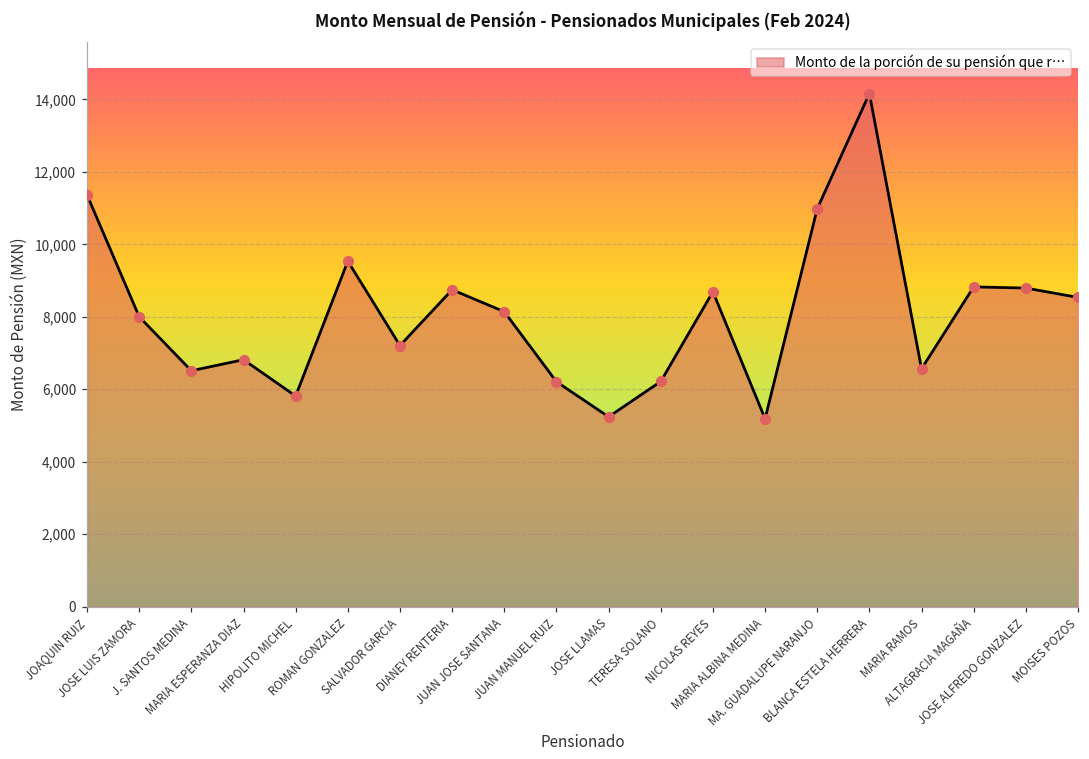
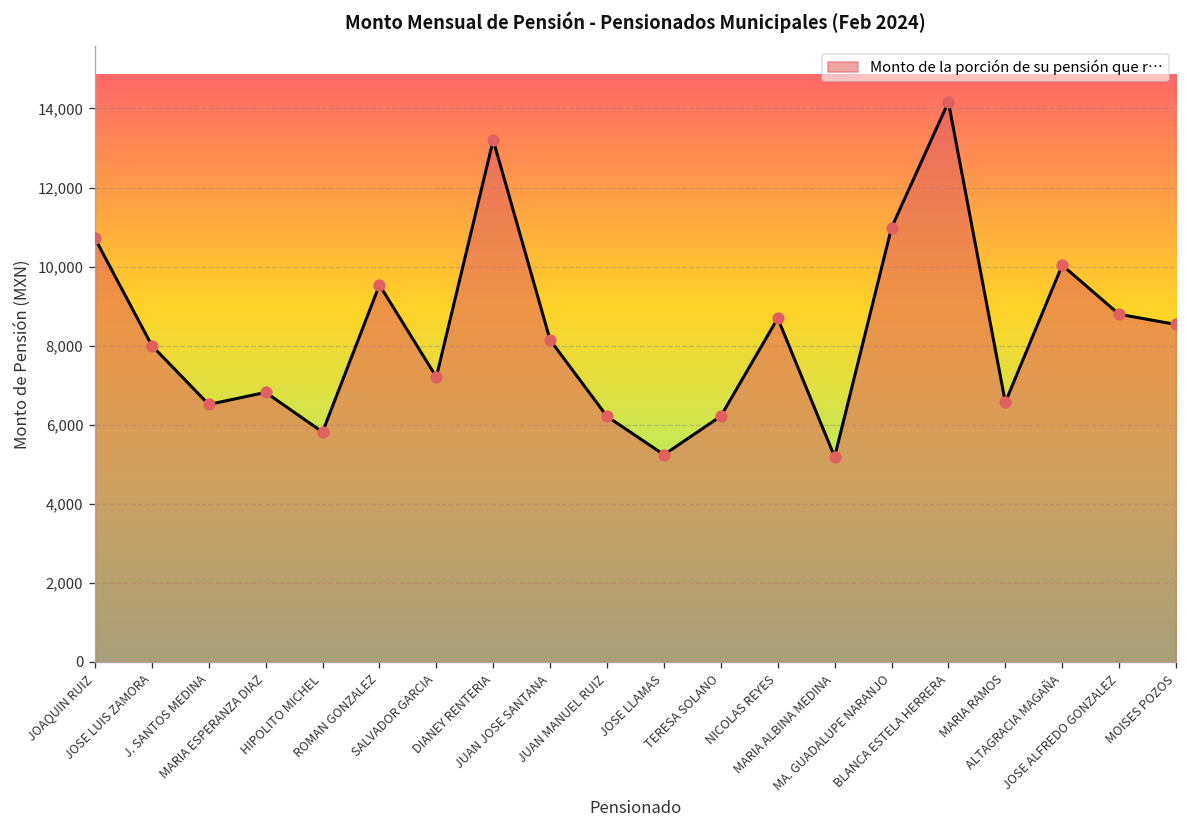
JOAQUIN RUIZ: 11,400 -> 10,700
DIANEY RENTERIA: 8,700 -> 13,200
ALTAGRACIA MAGAÑA: 8,800 -> 10,000
